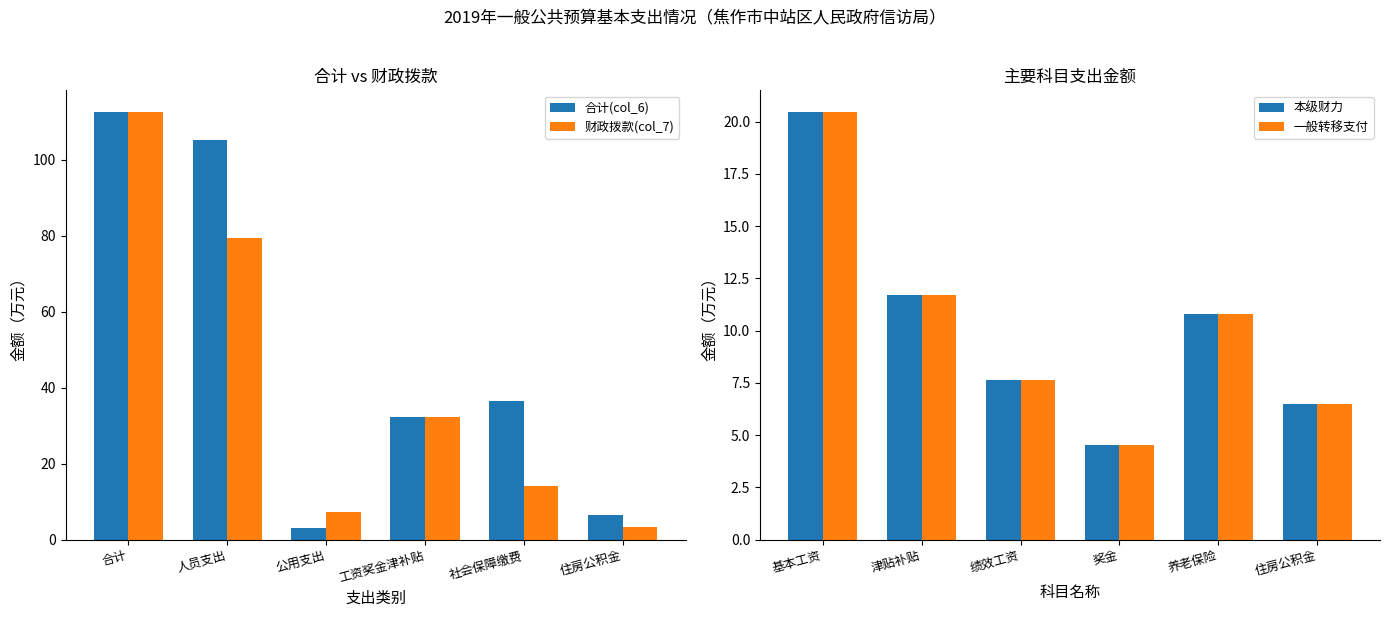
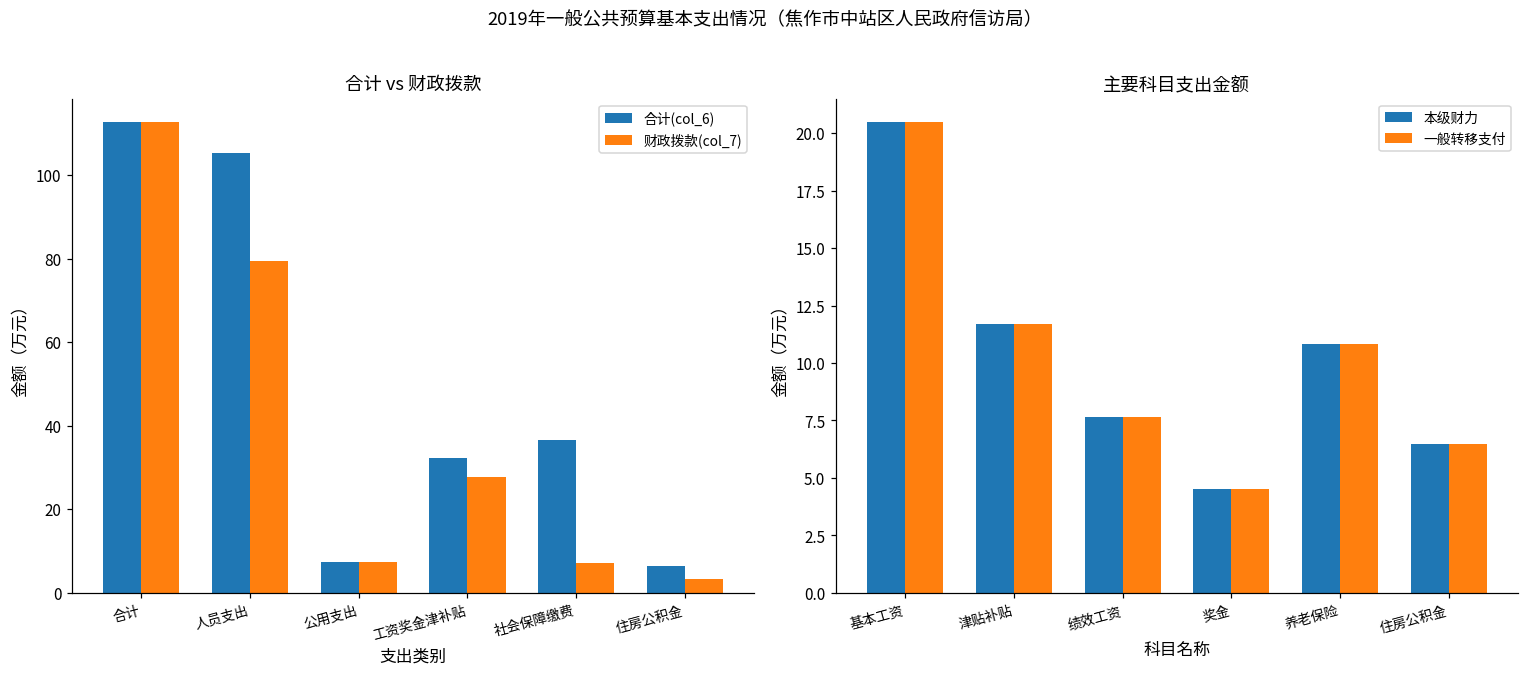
合计 vs 财政拨款, 合计(col_6), 公用支出: 3 -> 7
合计 vs 财政拨款, 财政拨款(col_7), 工资奖金津补贴: 32 -> 28
合计 vs 财政拨款, 财政拨款(col_7), 社会保障缴费: 14 -> 7
